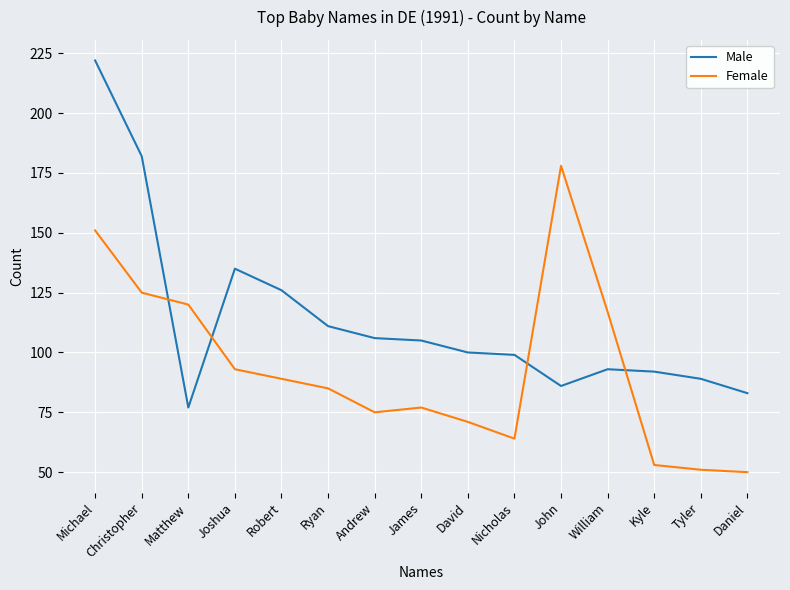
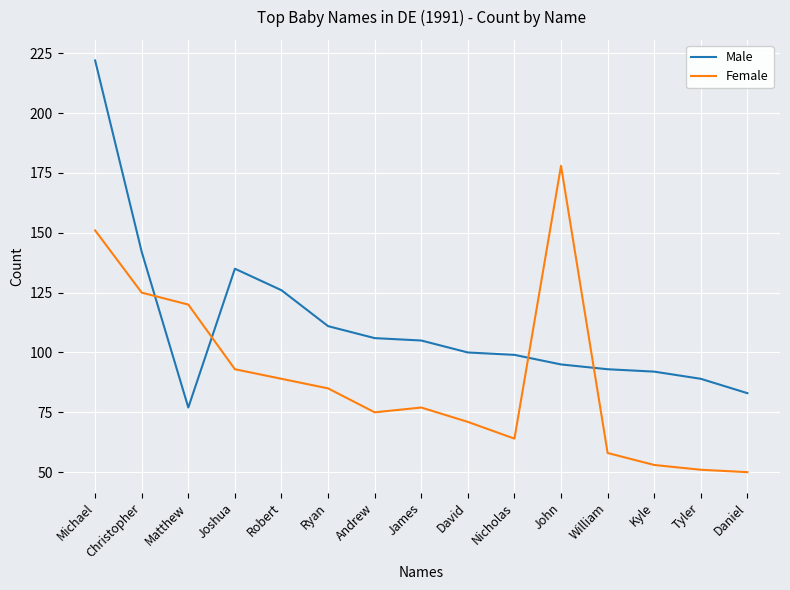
Male, Christopher: 182 -> 142
Male, John: 86 -> 95
Female, William: 117 -> 58
